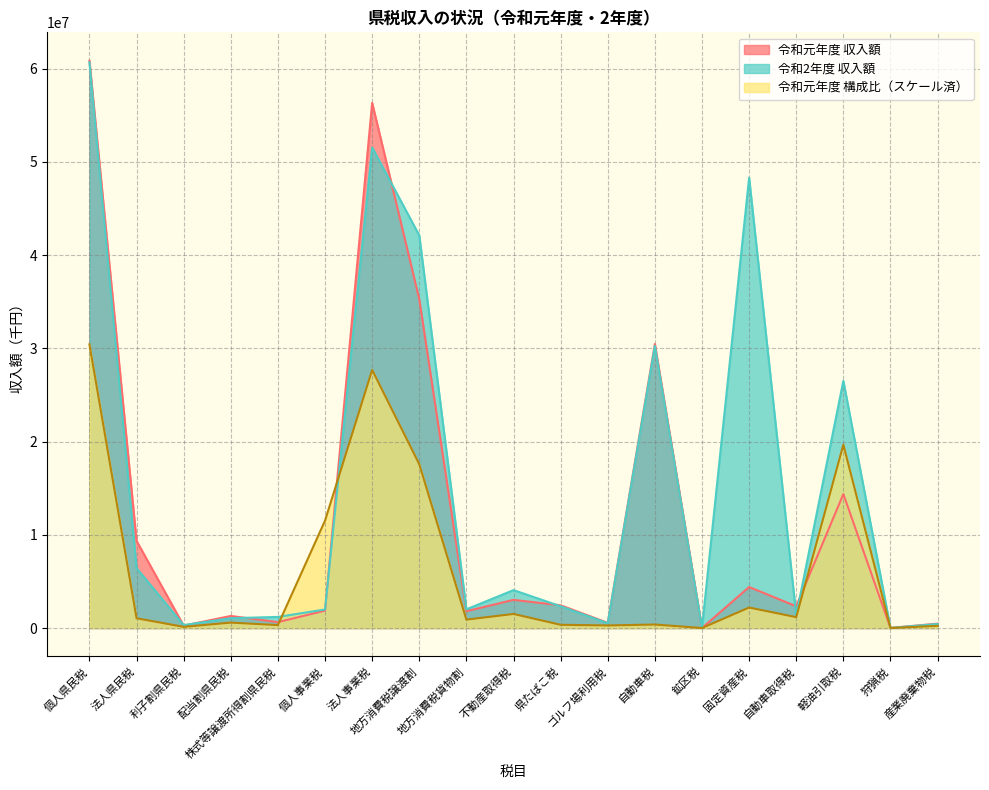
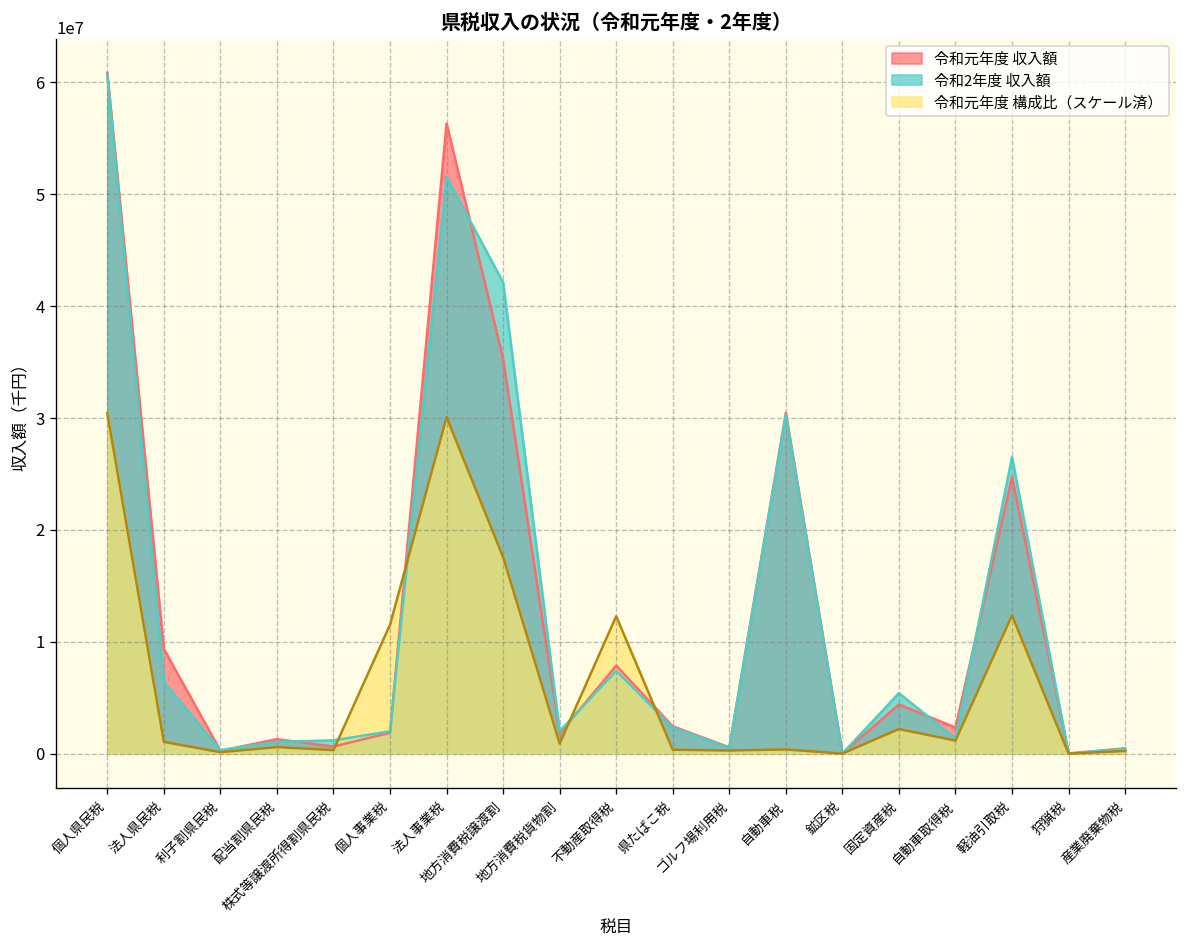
令和元年度 構成比（スケール済）, 法人事業税: 28000000 -> 30000000
令和元年度 収入額, 不動産取得税: 3000000 -> 8000000
令和2年度 収入額, 不動産取得税: 4000000 -> 7000000
令和元年度 構成比（スケール済）, 不動産取得税: 2000000 -> 12000000
令和2年度 収入額, 固定資産税: 48000000 -> 5000000
令和元年度 収入額, 軽油引取税: 14000000 -> 25000000
令和元年度 構成比（スケール済）, 軽油引取税: 20000000 -> 12000000
